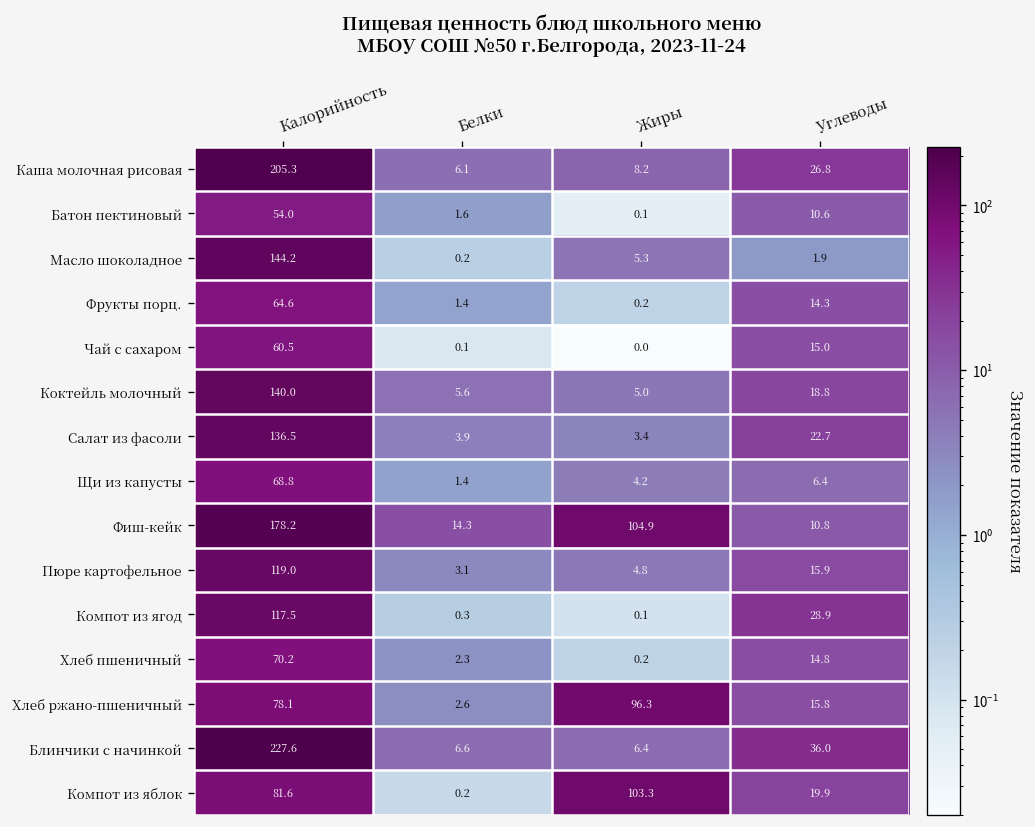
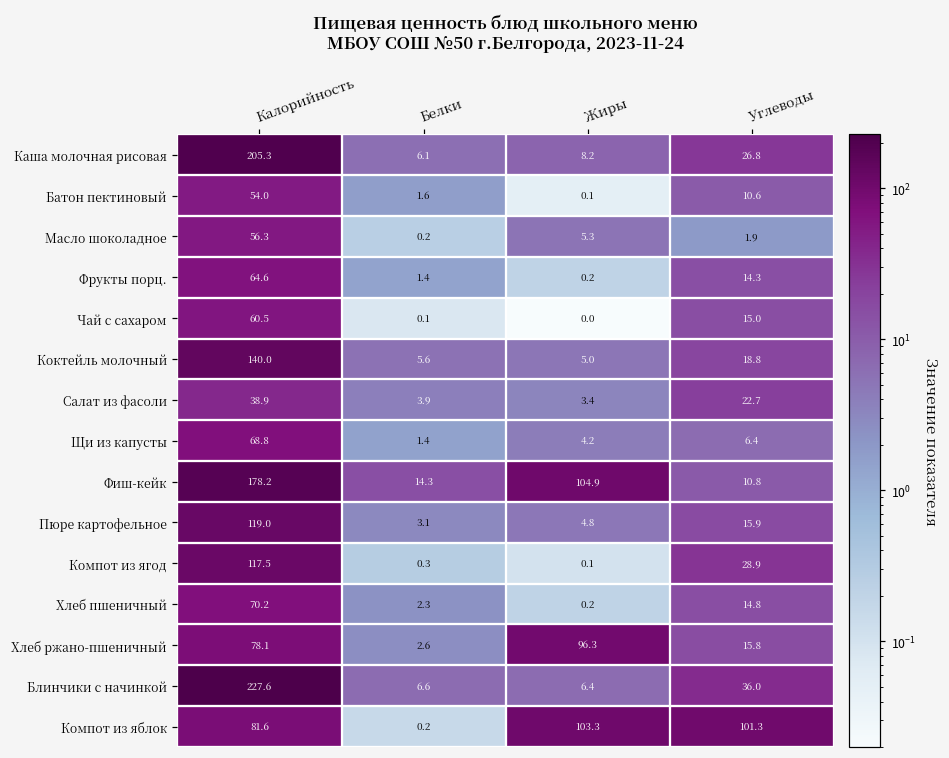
Масло шоколадное, Калорийность: 144.2 -> 56.3
Салат из фасоли, Калорийность: 136.5 -> 38.9
Компот из яблок, Углеводы: 19.9 -> 101.3
